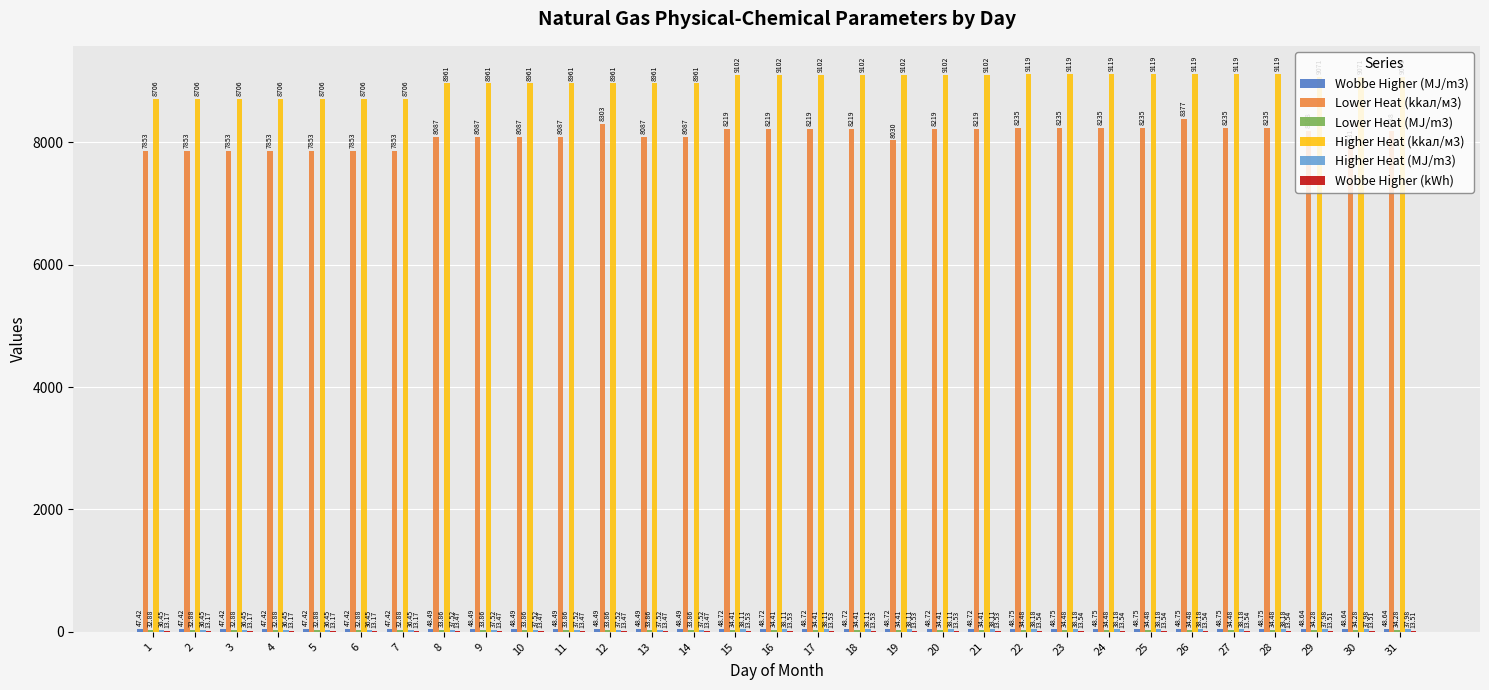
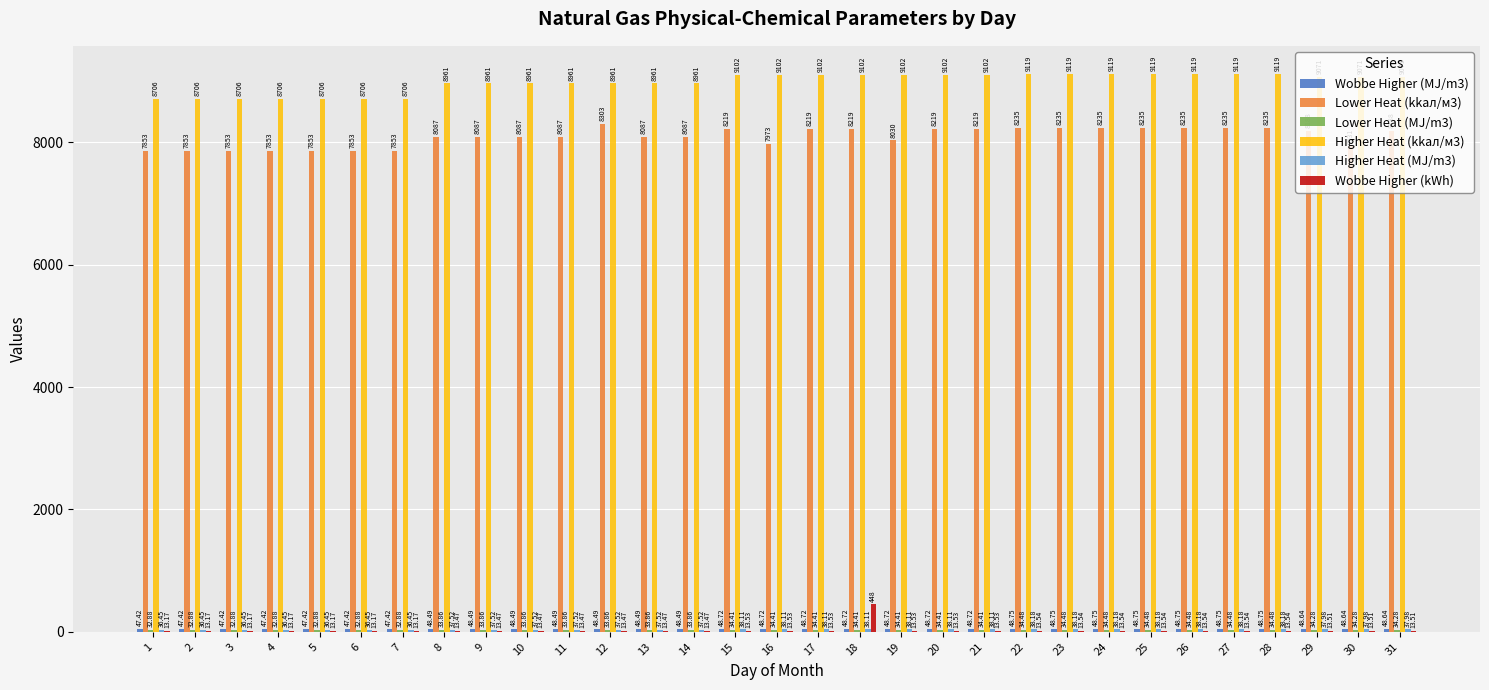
Lower Heat (kkал/м3), 16: 8219 -> 7973
Wobbe Higher (kWh), 18: 13.53 -> 448
Lower Heat (kkал/м3), 26: 8377 -> 8235
